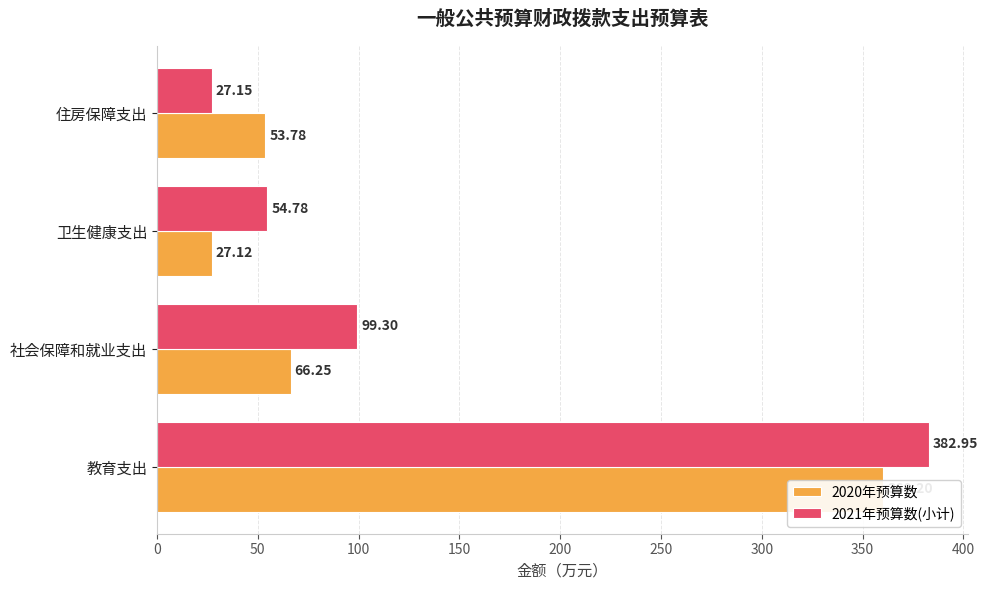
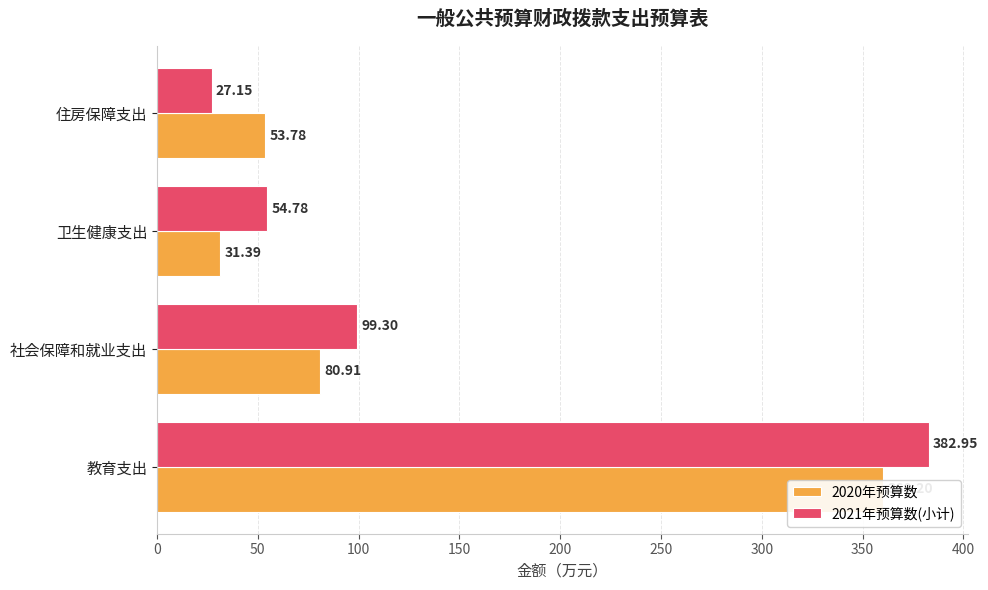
2020年预算数, 卫生健康支出: 27.12 -> 31.39
2020年预算数, 社会保障和就业支出: 66.25 -> 80.91
